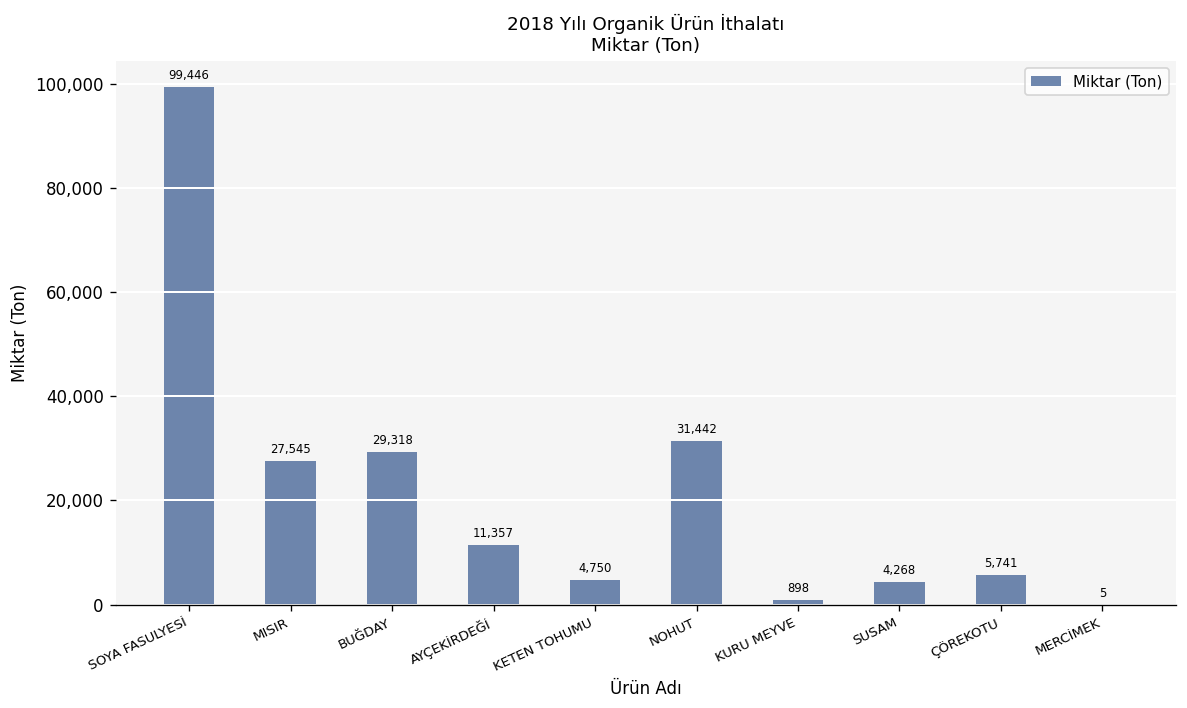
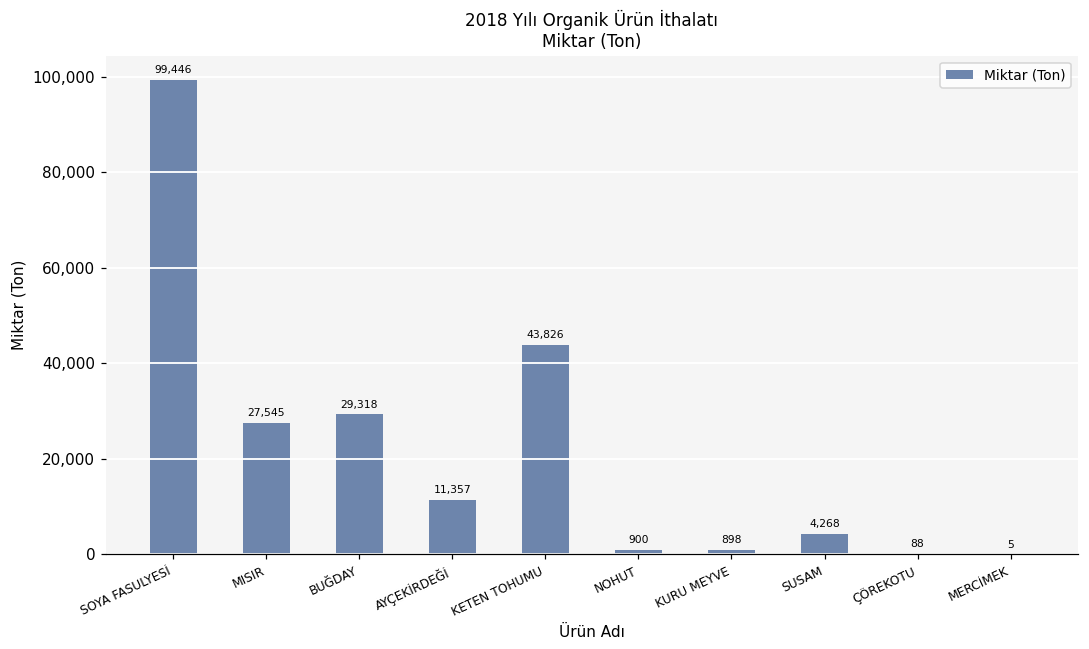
KETEN TOHUMU: 4,750 -> 43,826
NOHUT: 31,442 -> 900
ÇÖREKOTU: 5,741 -> 88
